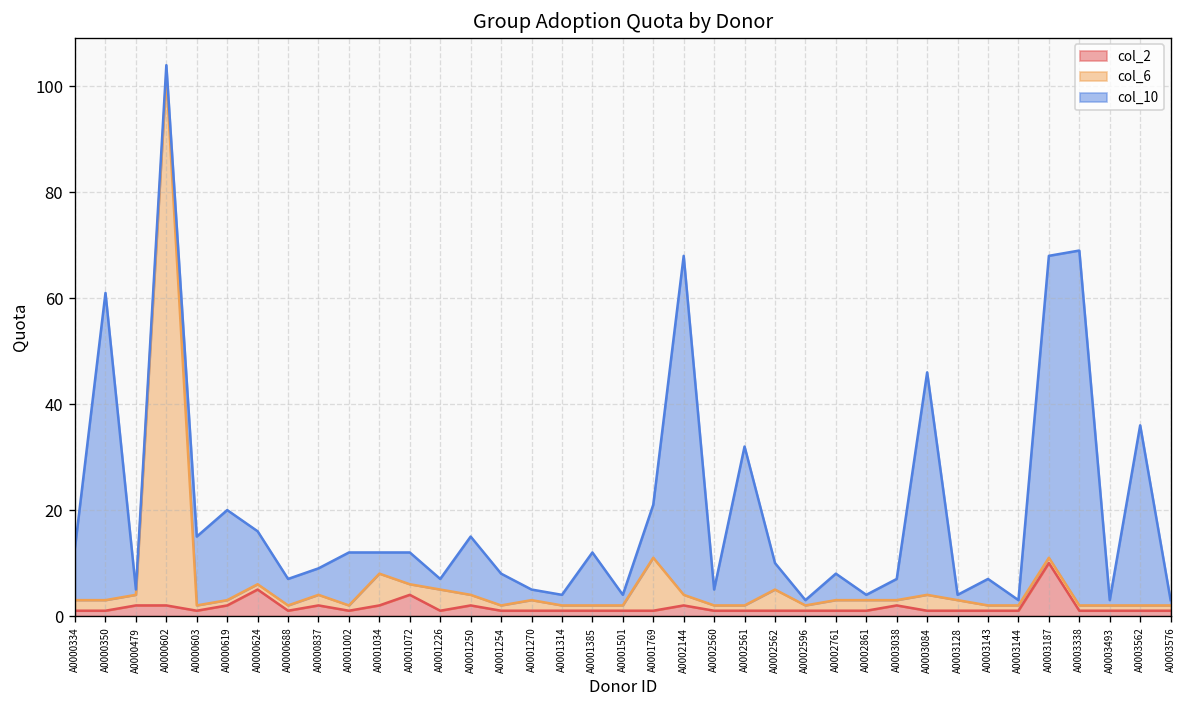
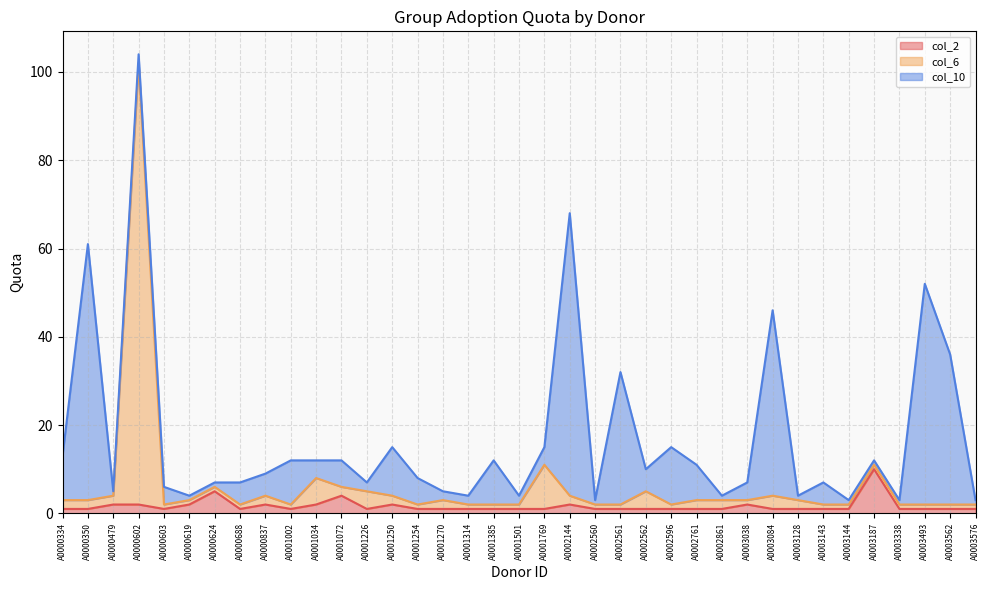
col_10, A0000603: 13 -> 4
col_10, A0000619: 17 -> 1
col_10, A0000624: 10 -> 1
col_10, A0001769: 10 -> 4
col_10, A0002560: 3 -> 1
col_10, A0002596: 1 -> 13
col_10, A0002761: 5 -> 8
col_10, A0003187: 57 -> 1
col_10, A0003338: 67 -> 1
col_10, A0003493: 1 -> 50
